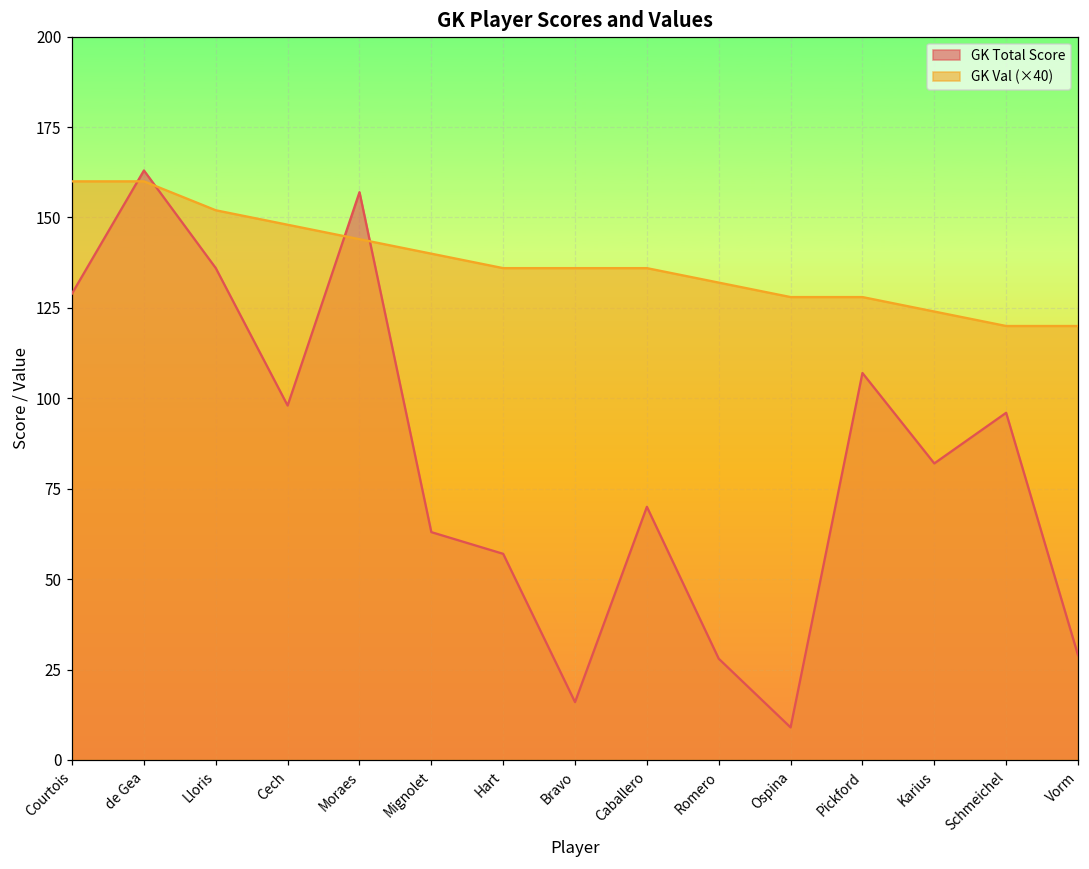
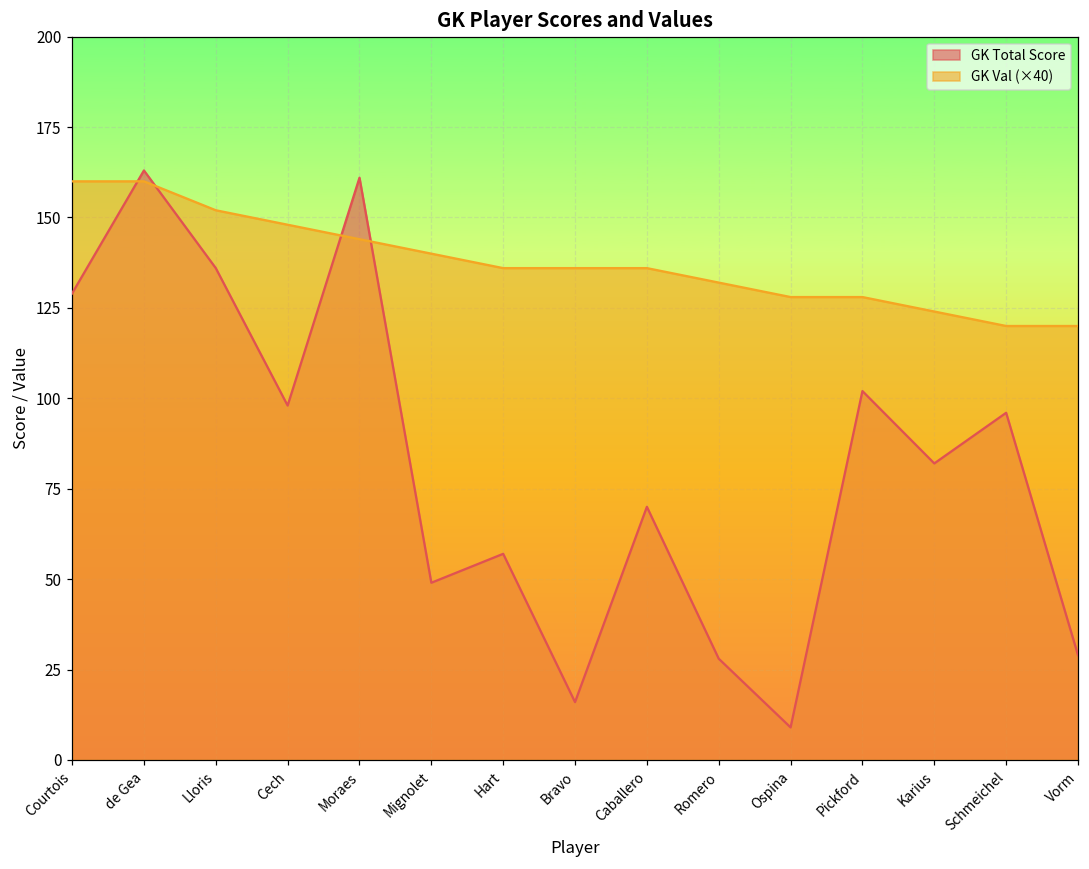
GK Total Score, Moraes: 157 -> 161
GK Total Score, Mignolet: 63 -> 49
GK Total Score, Pickford: 107 -> 102
